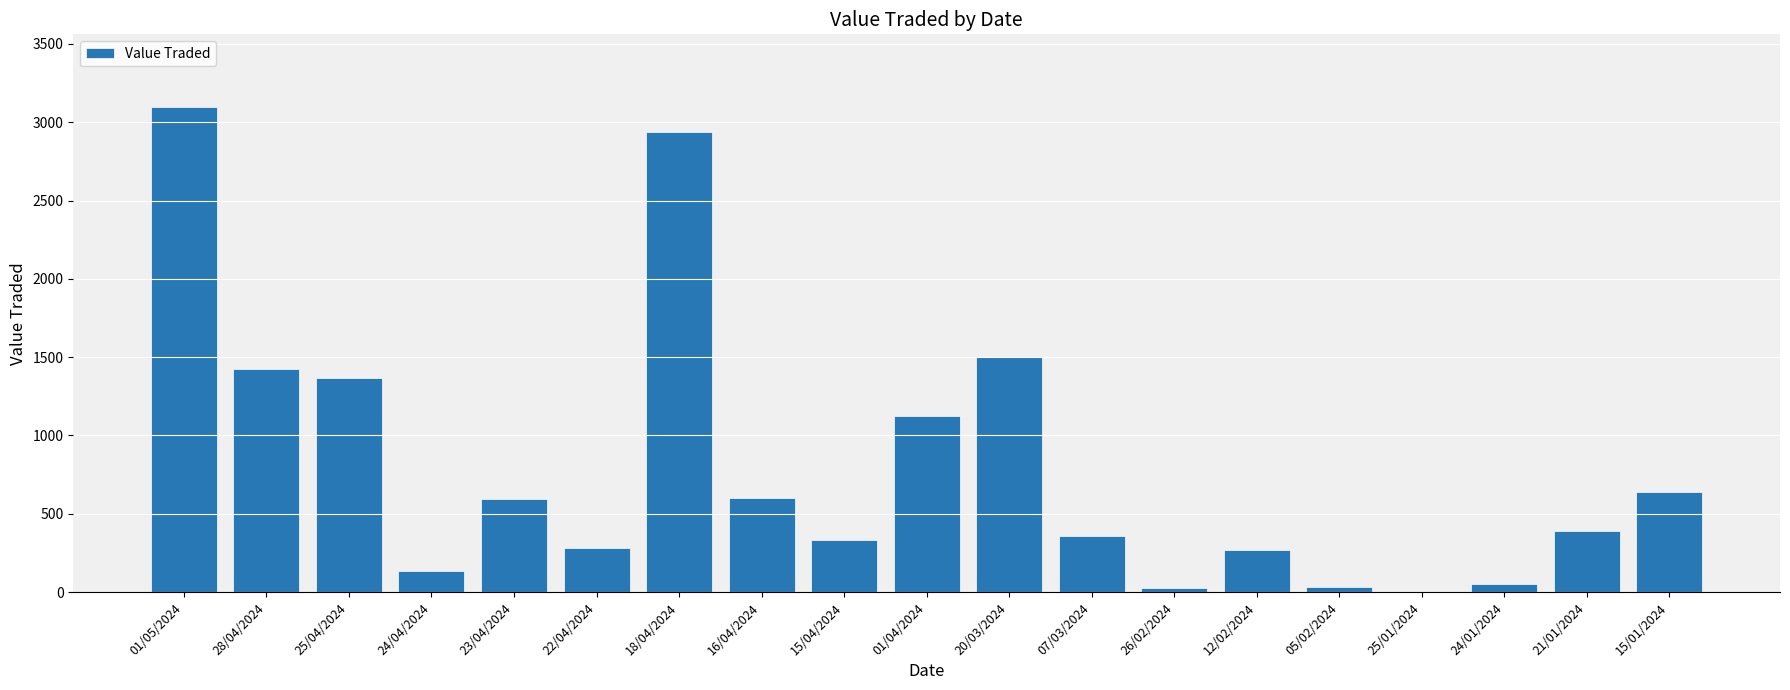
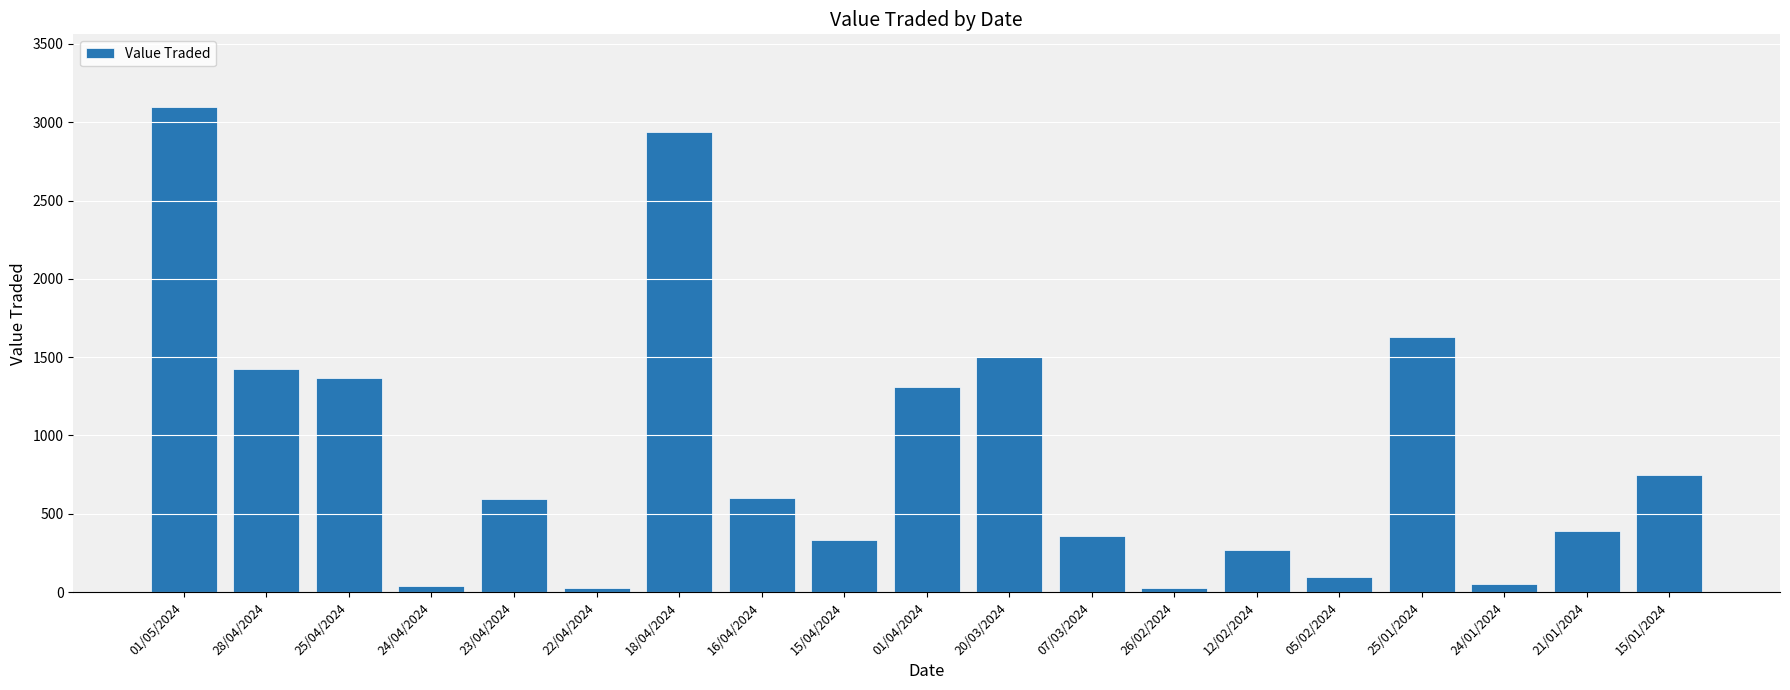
24/04/2024: 140 -> 40
22/04/2024: 280 -> 30
01/04/2024: 1130 -> 1310
05/02/2024: 30 -> 100
25/01/2024: 0 -> 1630
15/01/2024: 640 -> 750
